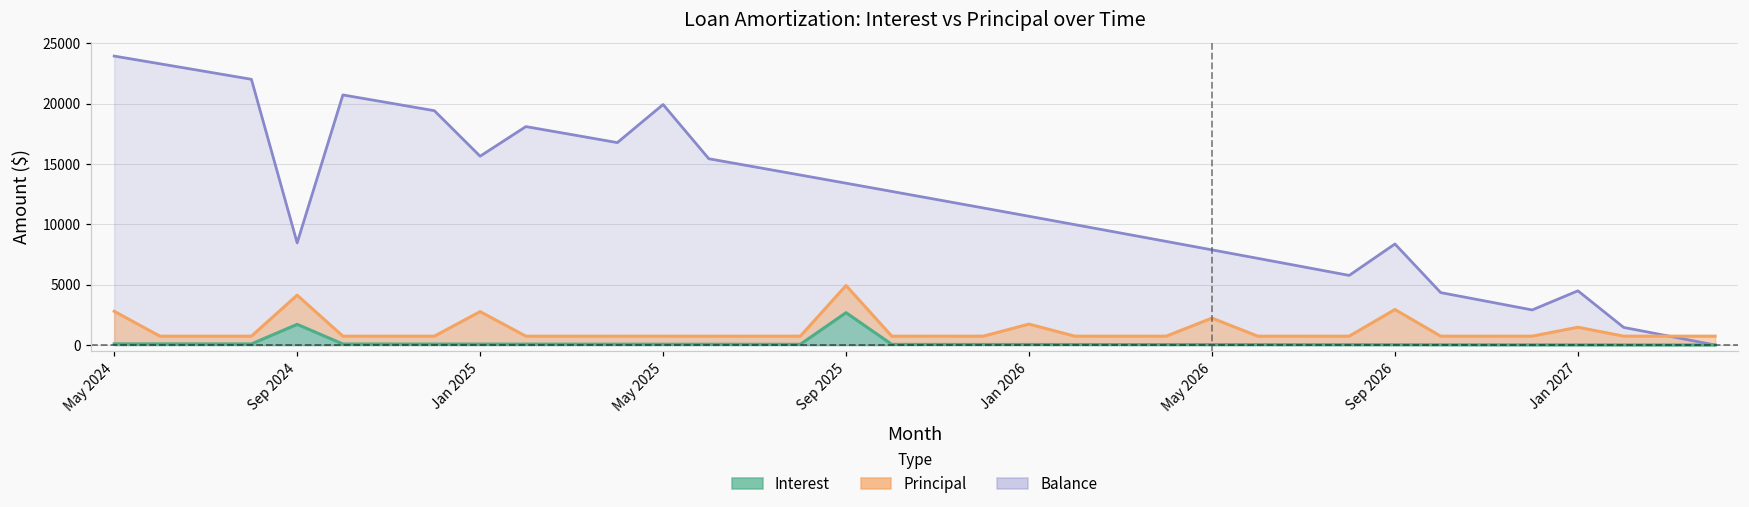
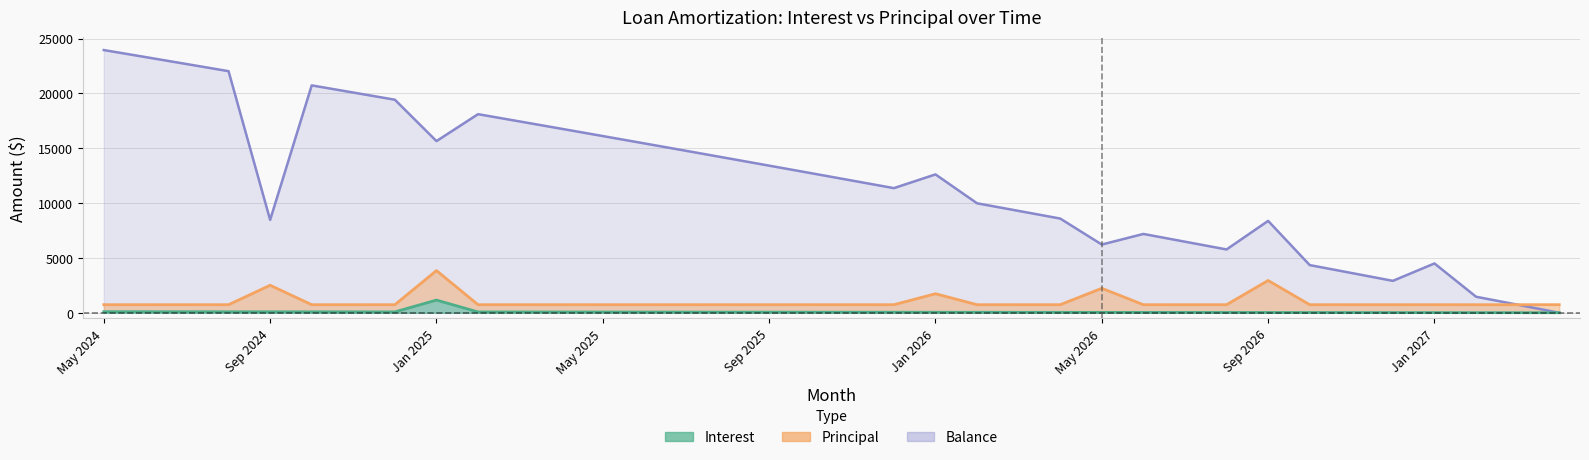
Principal, May 2024: 2700 -> 600
Interest, Sep 2024: 1700 -> 100
Interest, Jan 2025: 100 -> 1200
Balance, May 2025: 19900 -> 16100
Interest, Sep 2025: 2700 -> 100
Principal, Sep 2025: 2200 -> 700
Balance, Jan 2026: 10700 -> 12600
Balance, May 2026: 7900 -> 6200
Principal, Jan 2027: 1500 -> 700
